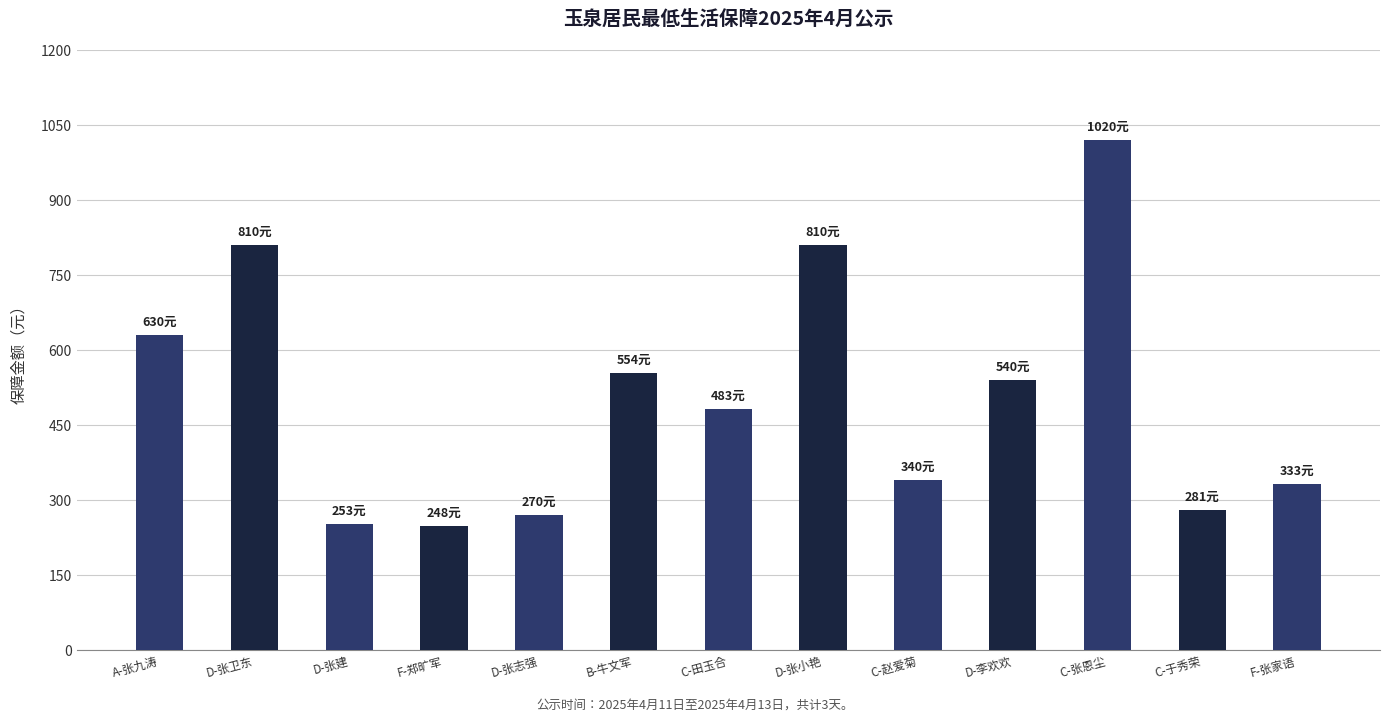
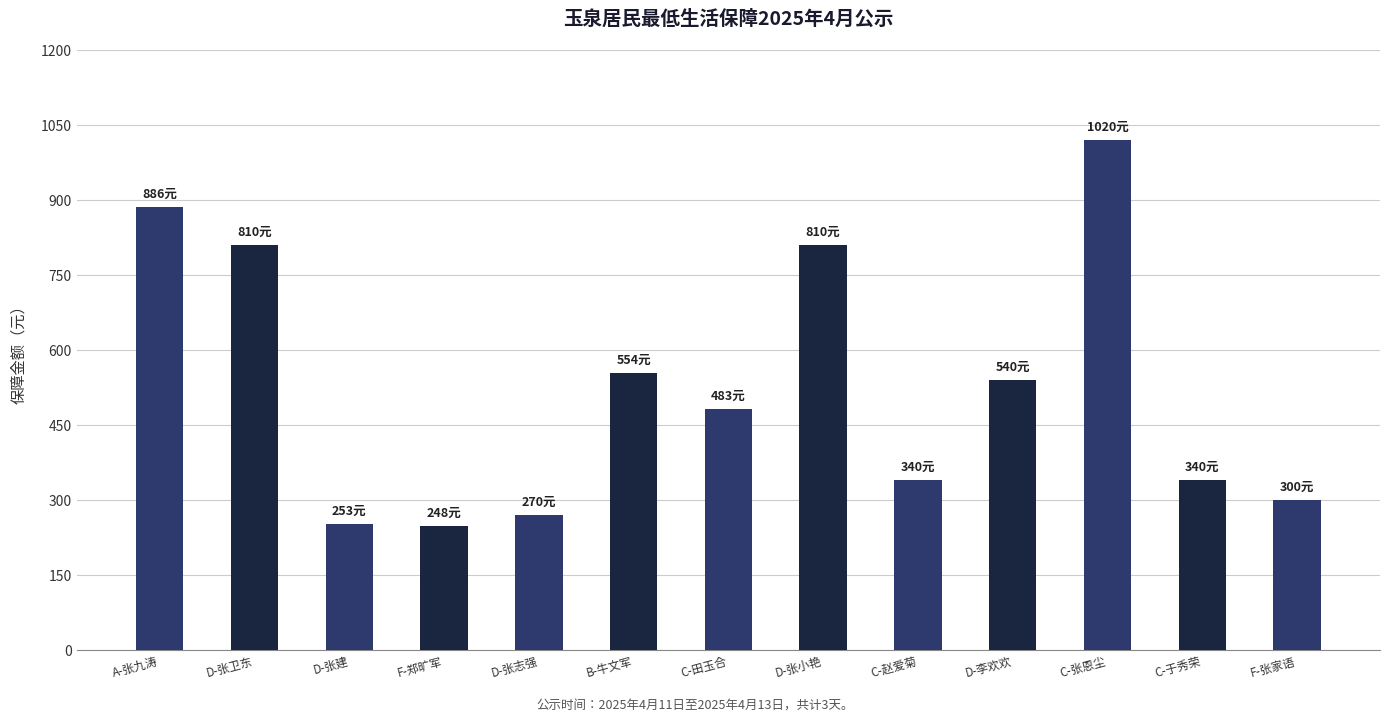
A-张九涛: 630元 -> 886元
C-于秀荣: 281元 -> 340元
F-张家语: 333元 -> 300元
